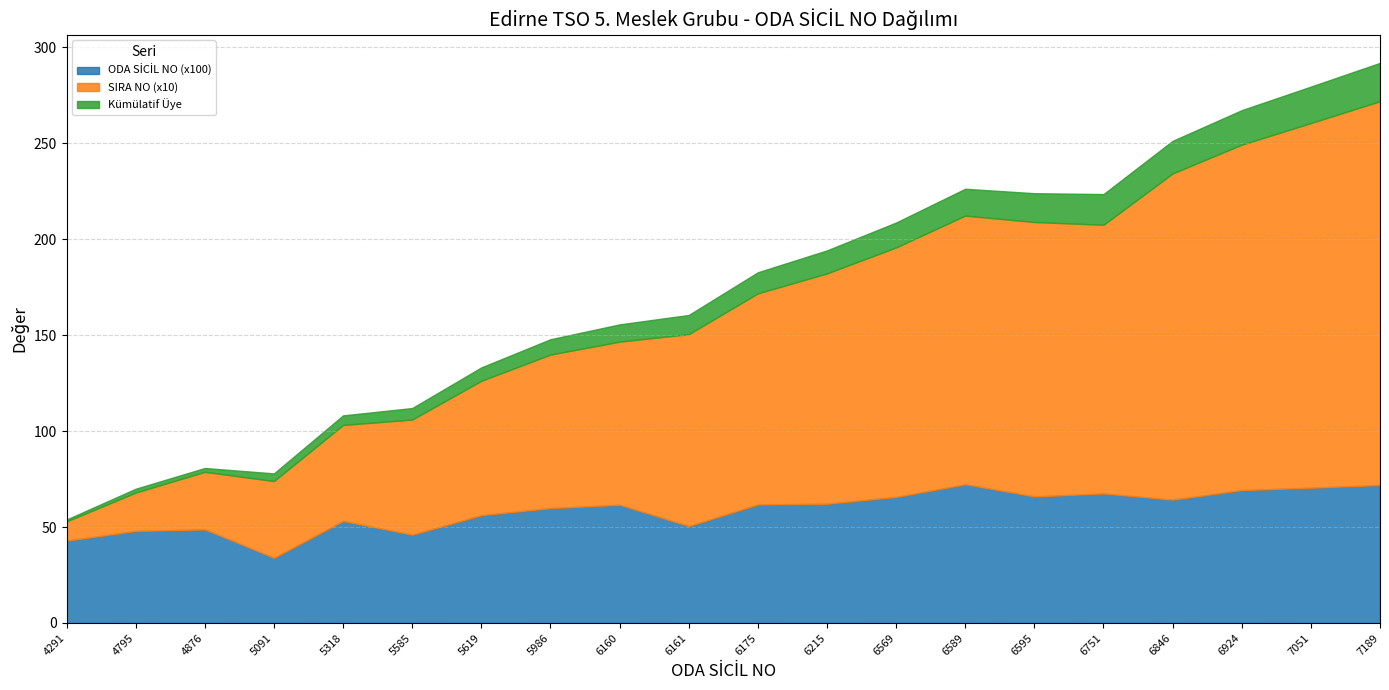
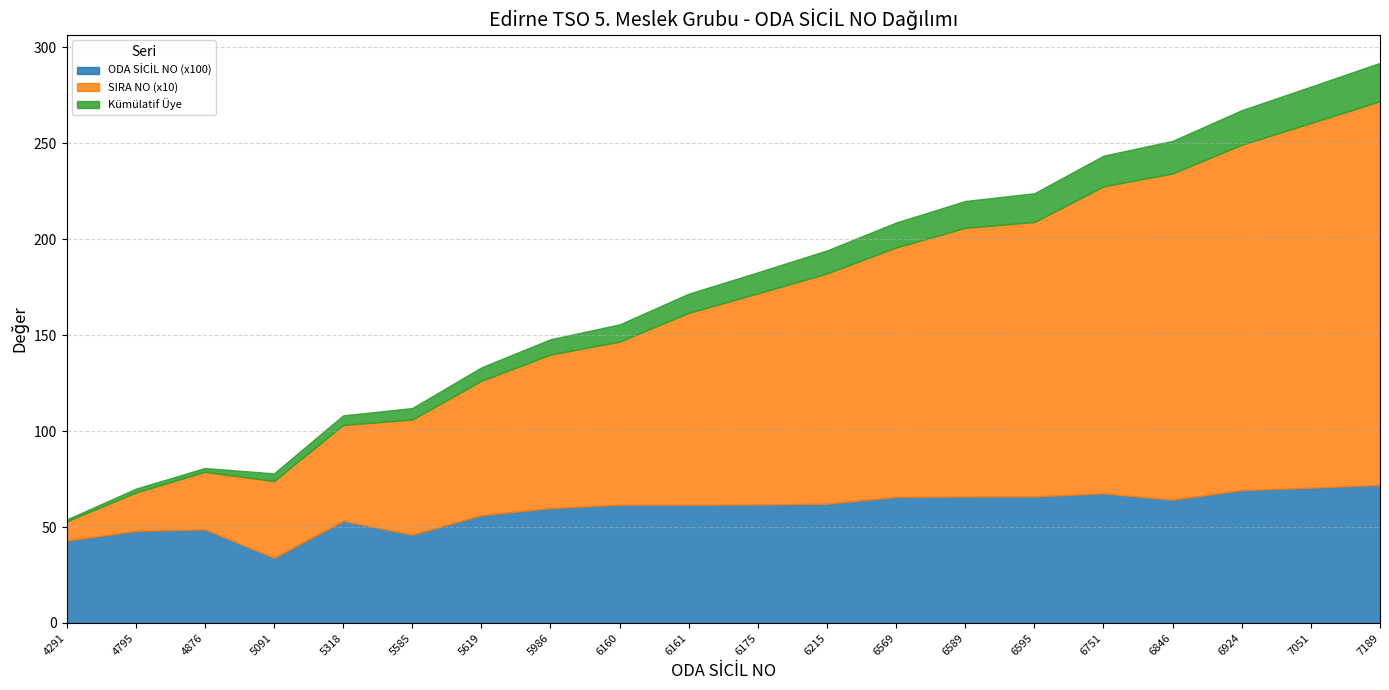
ODA SİCİL NO (x100), 6161: 51 -> 62
ODA SİCİL NO (x100), 6589: 72 -> 66
SIRA NO (x10), 6751: 140 -> 160
